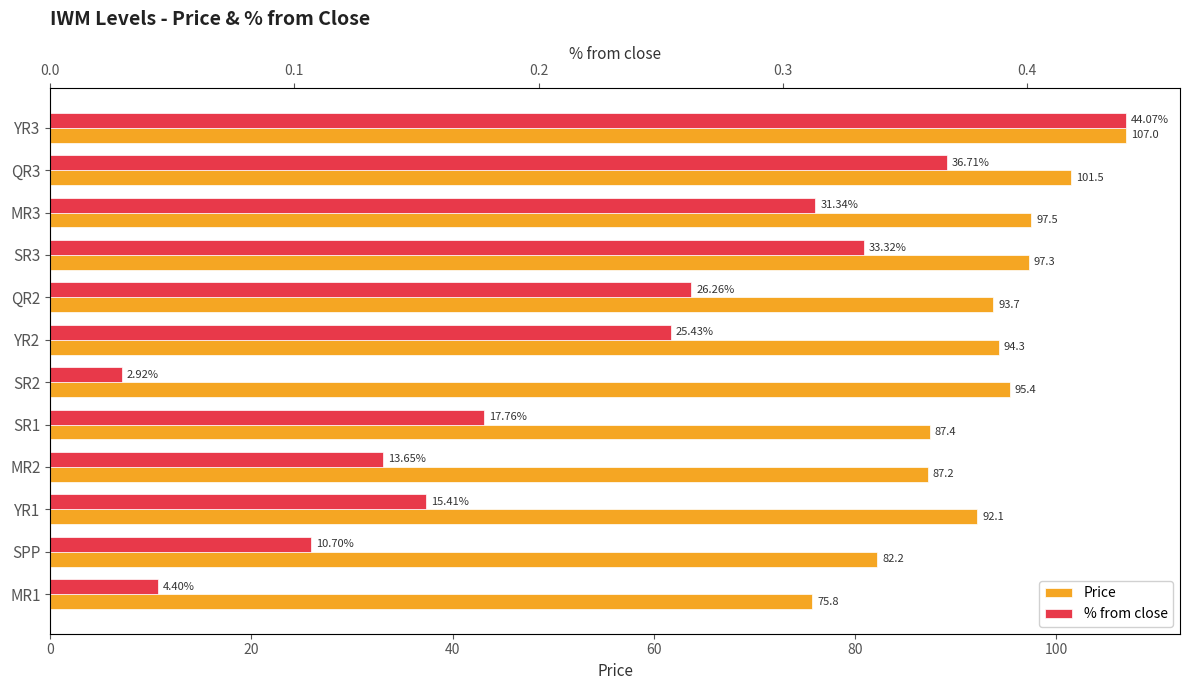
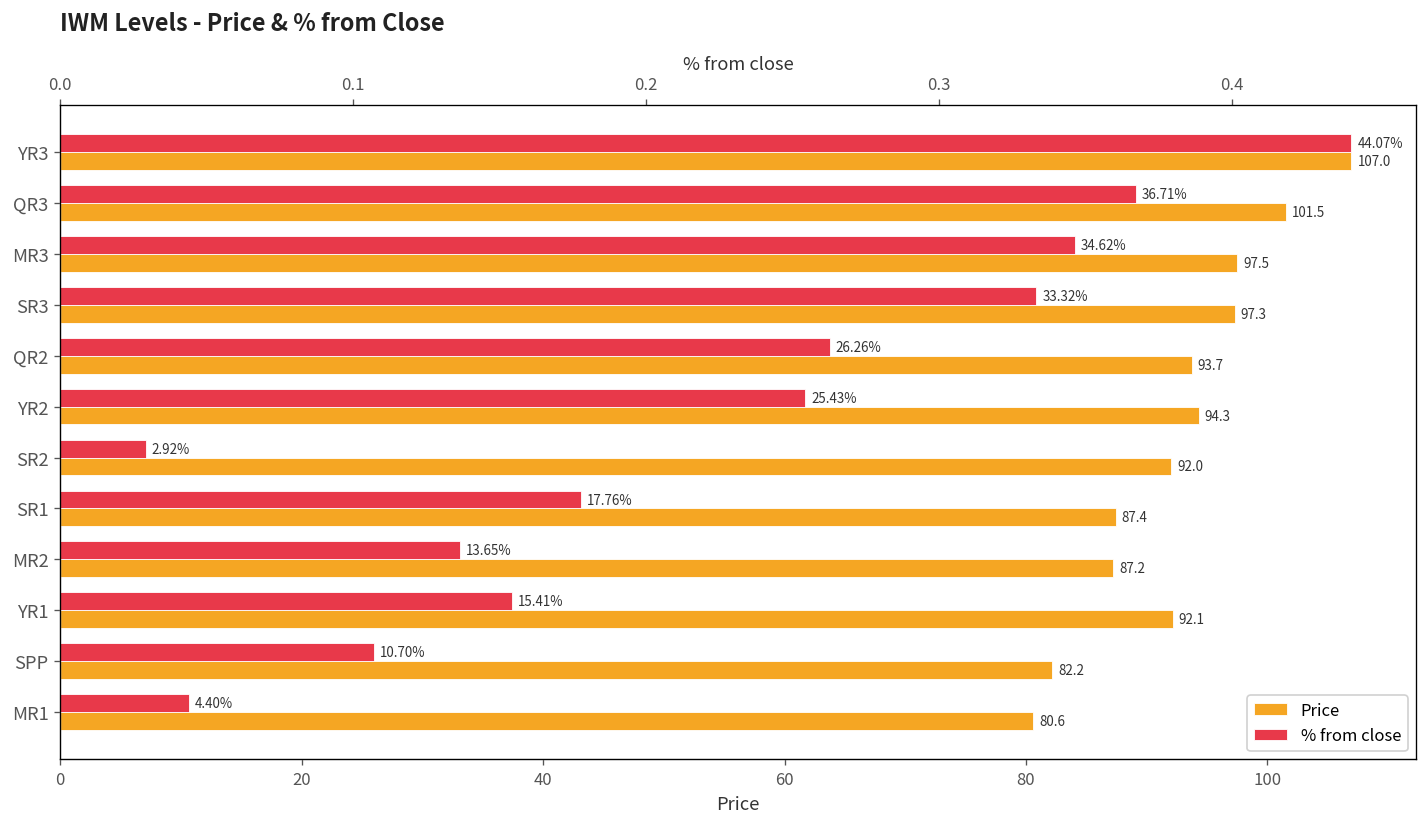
Price, SR2: 95.4 -> 92.0
Price, MR1: 75.8 -> 80.6
% from close, MR3: 31.34% -> 34.62%
